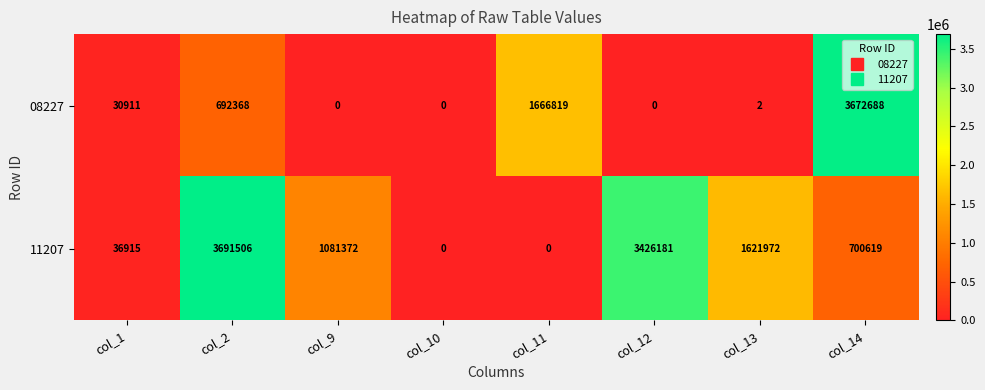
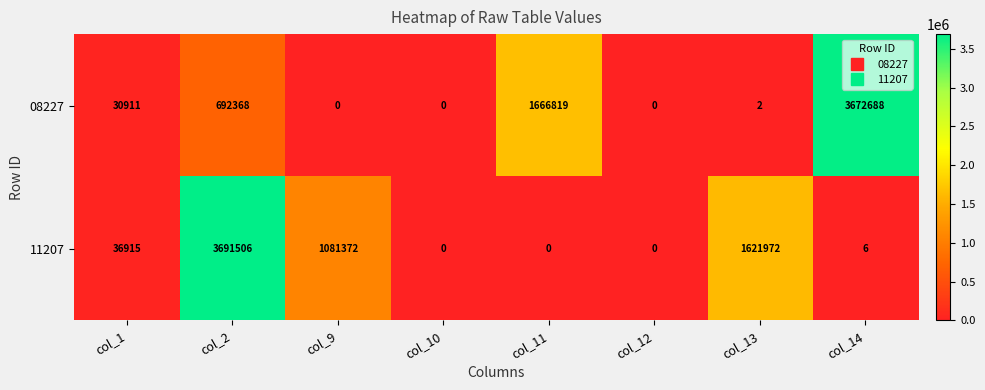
11207, col_12: 3426181 -> 0
11207, col_14: 700619 -> 6
